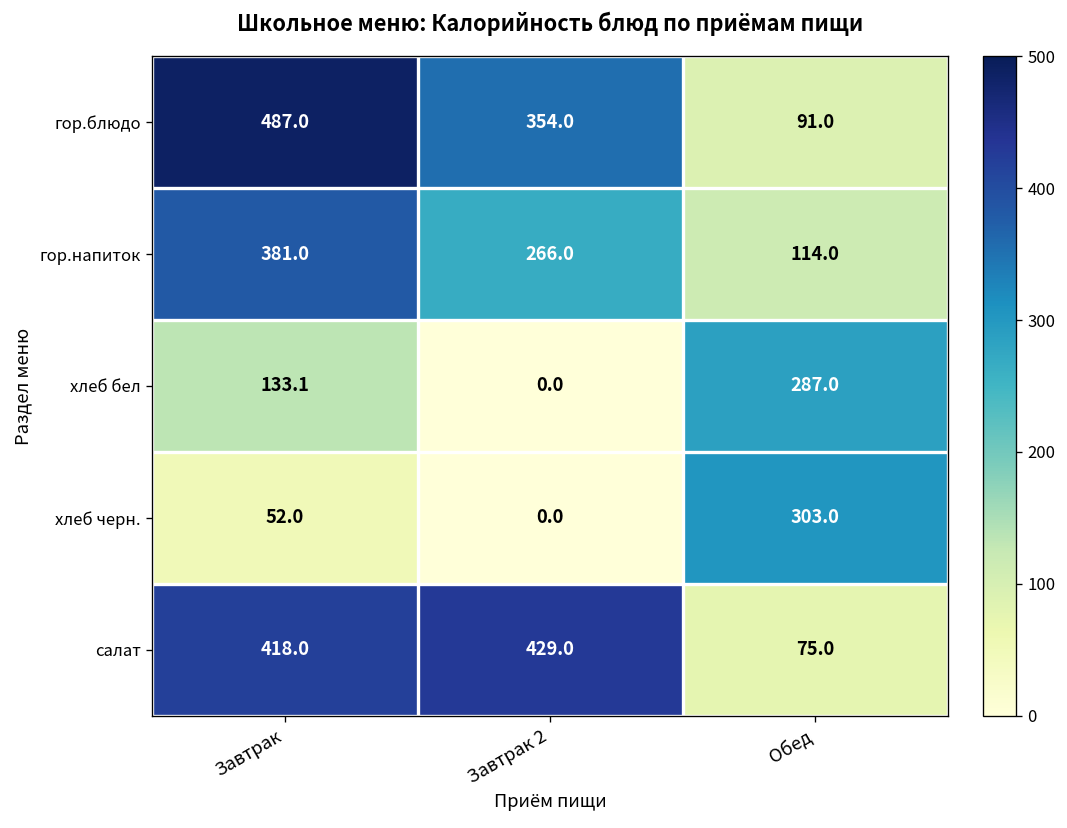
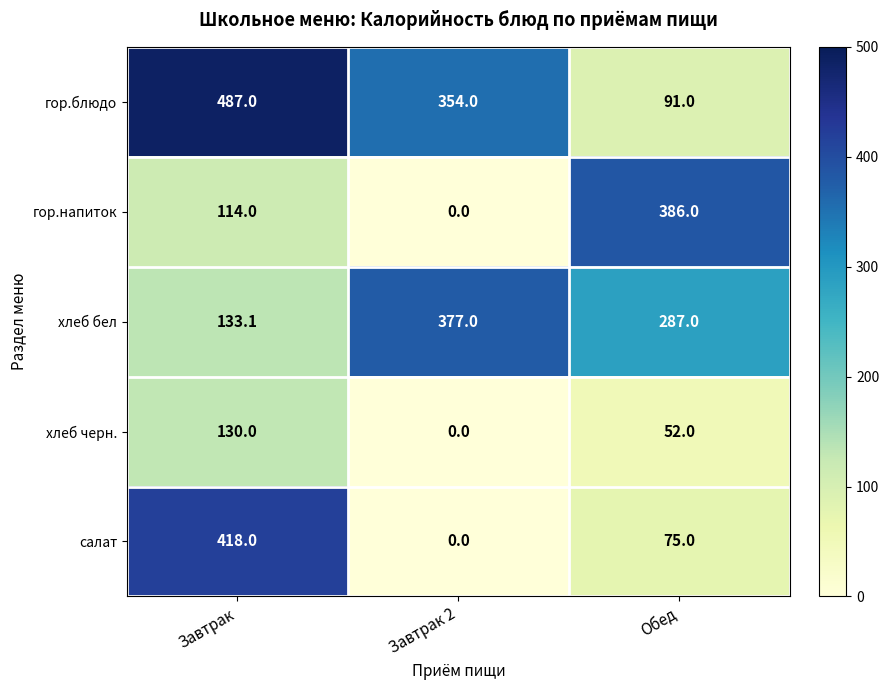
гор.напиток, Завтрак: 381.0 -> 114.0
гор.напиток, Завтрак 2: 266.0 -> 0.0
гор.напиток, Обед: 114.0 -> 386.0
хлеб бел, Завтрак 2: 0.0 -> 377.0
хлеб черн., Завтрак: 52.0 -> 130.0
хлеб черн., Обед: 303.0 -> 52.0
салат, Завтрак 2: 429.0 -> 0.0
